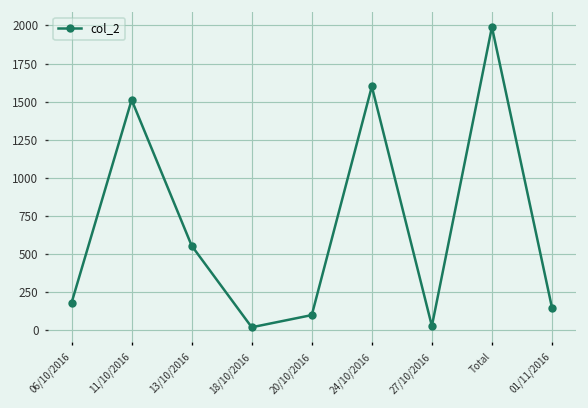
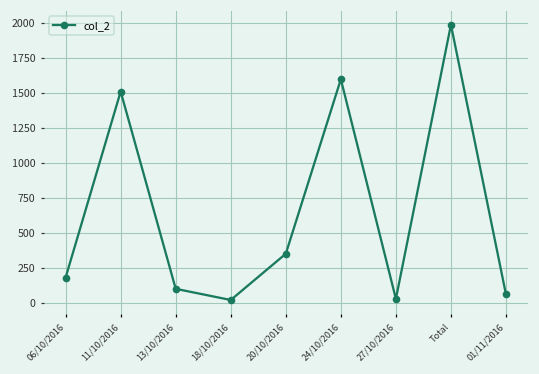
13/10/2016: 560 -> 100
20/10/2016: 100 -> 350
01/11/2016: 150 -> 60
